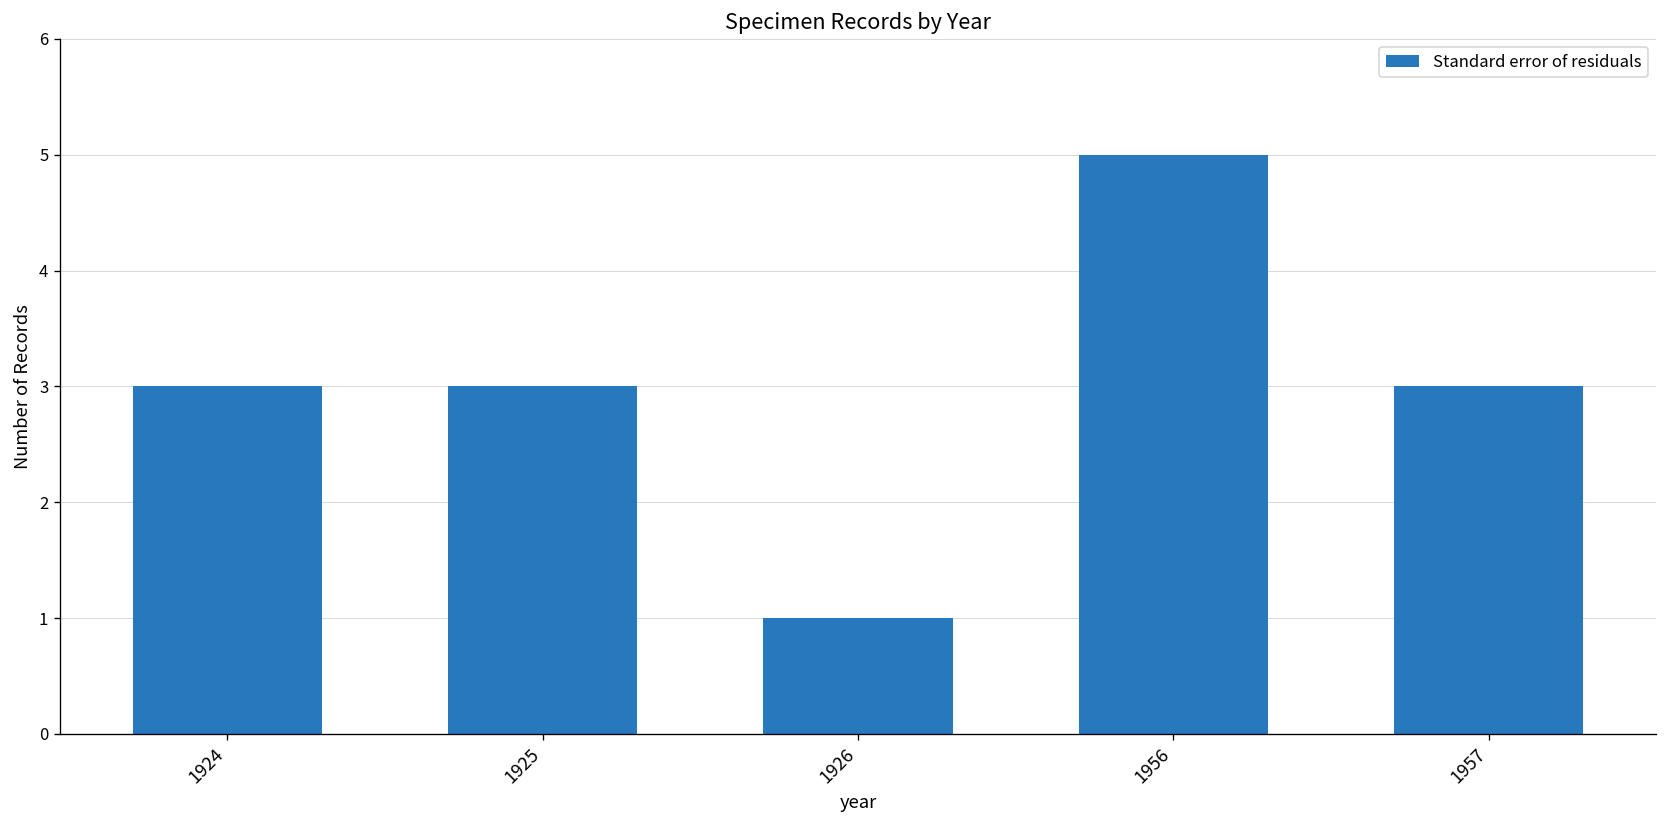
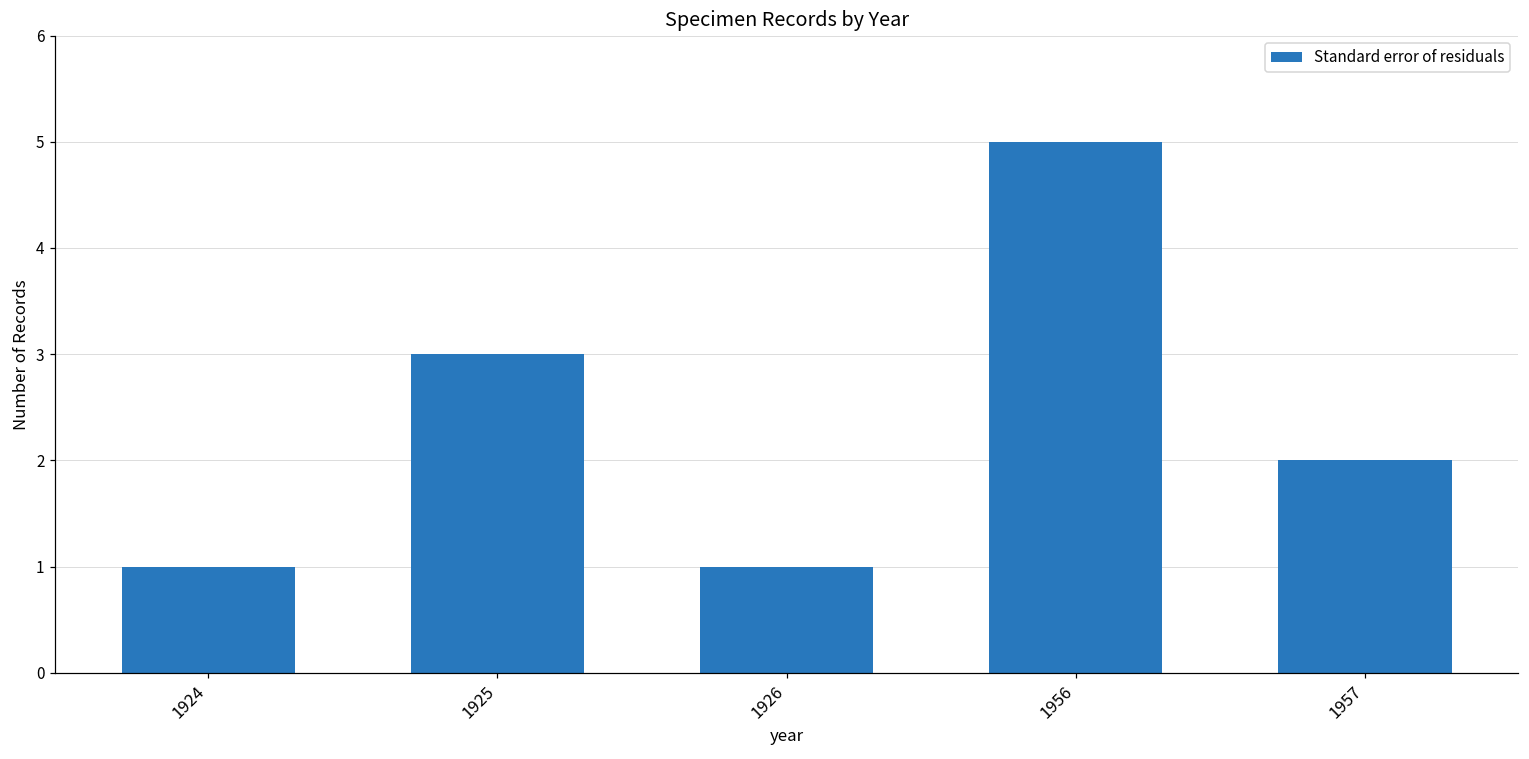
1924: 3 -> 1
1957: 3 -> 2
